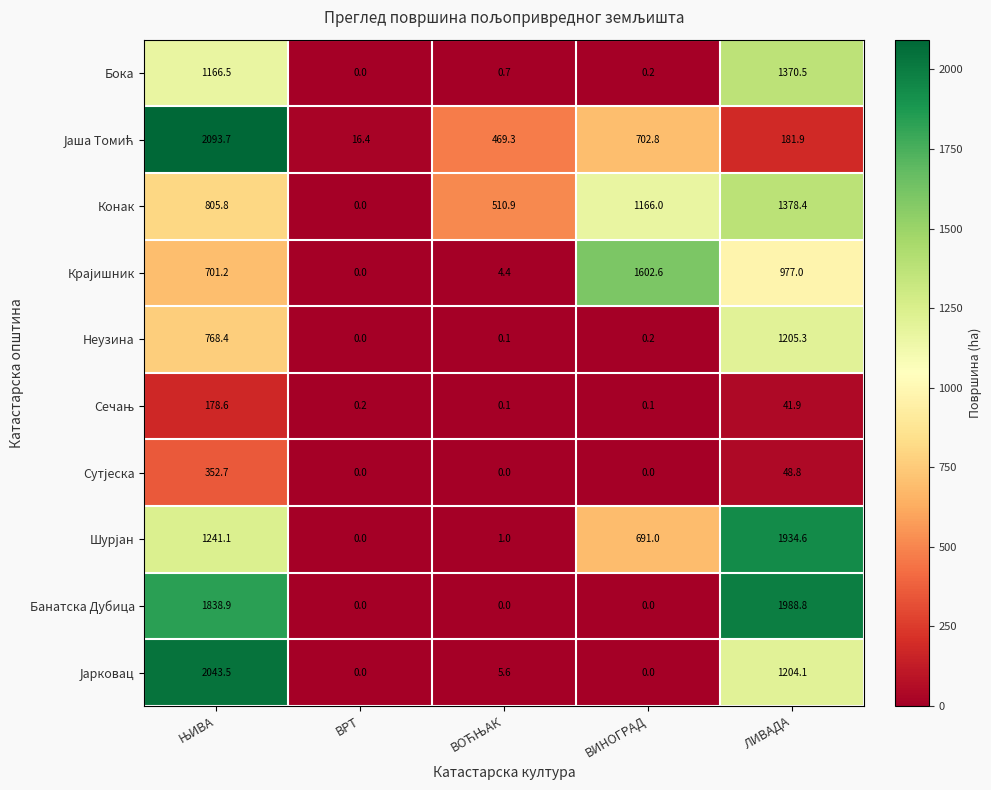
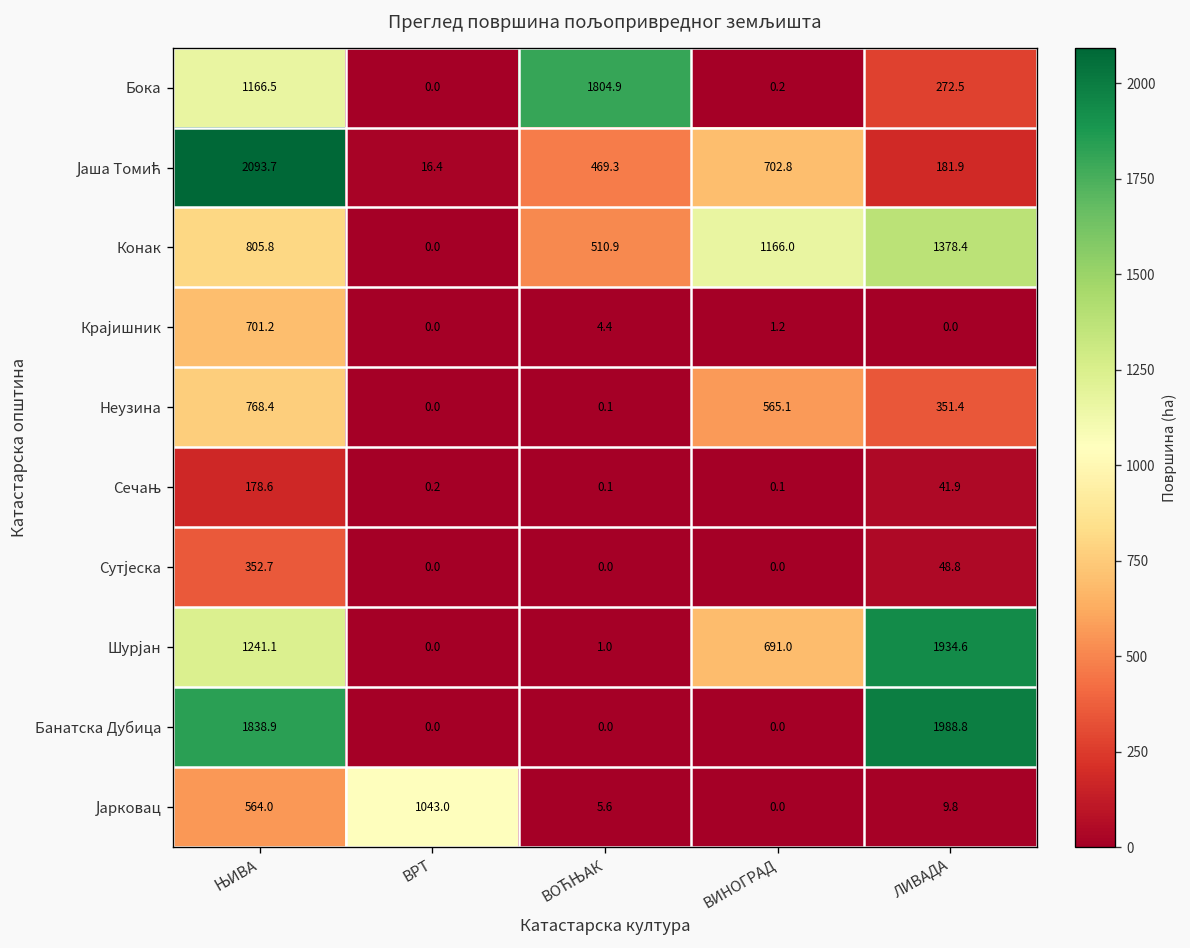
Бока, ВОЋЊАК: 0.7 -> 1804.9
Бока, ЛИВАДА: 1370.5 -> 272.5
Крајишник, ВИНОГРАД: 1602.6 -> 1.2
Крајишник, ЛИВАДА: 977.0 -> 0.0
Неузина, ВИНОГРАД: 0.2 -> 565.1
Неузина, ЛИВАДА: 1205.3 -> 351.4
Јарковац, ЊИВА: 2043.5 -> 564.0
Јарковац, ВРТ: 0.0 -> 1043.0
Јарковац, ЛИВАДА: 1204.1 -> 9.8
